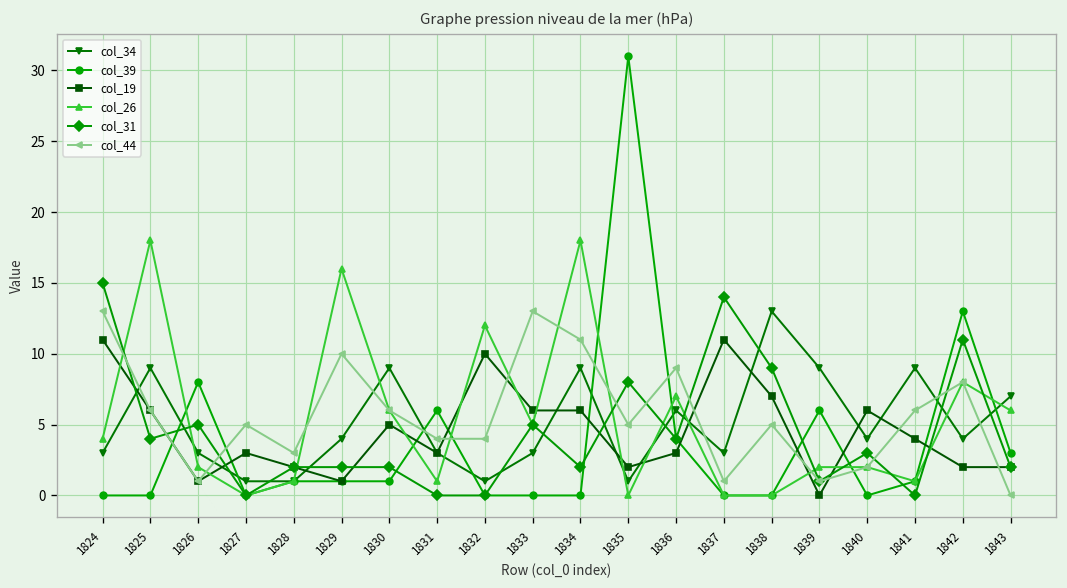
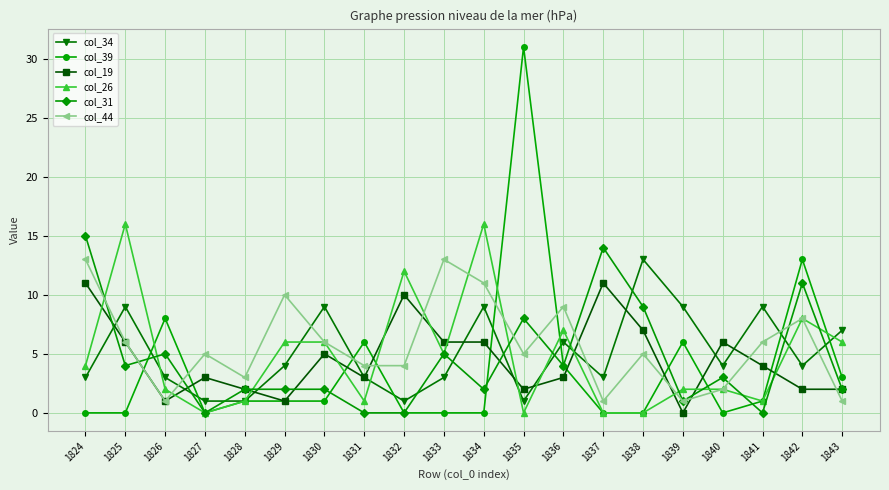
col_26, 1825: 18 -> 16
col_26, 1829: 16 -> 6
col_26, 1834: 18 -> 16
col_44, 1843: 0 -> 1
